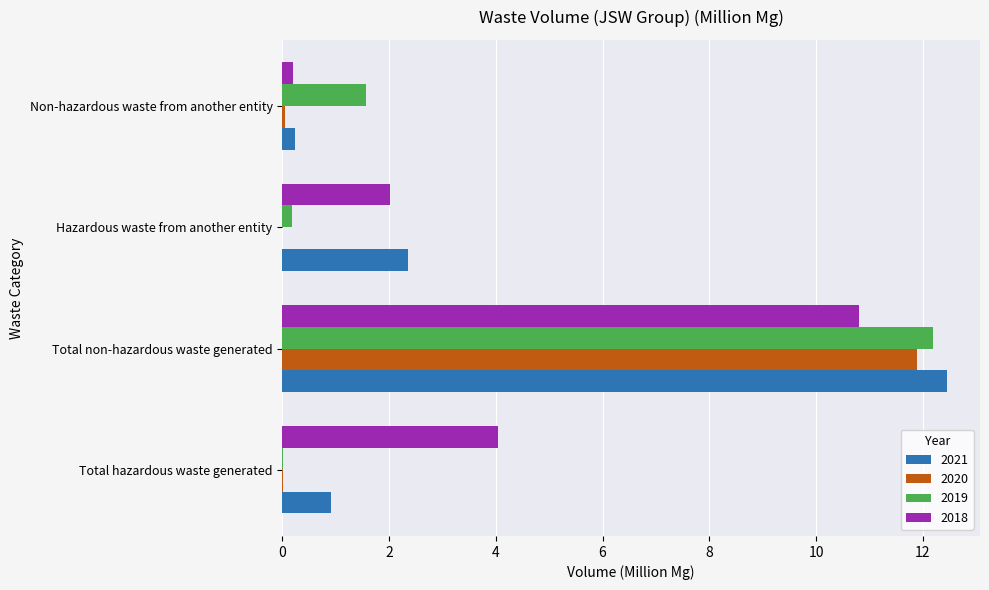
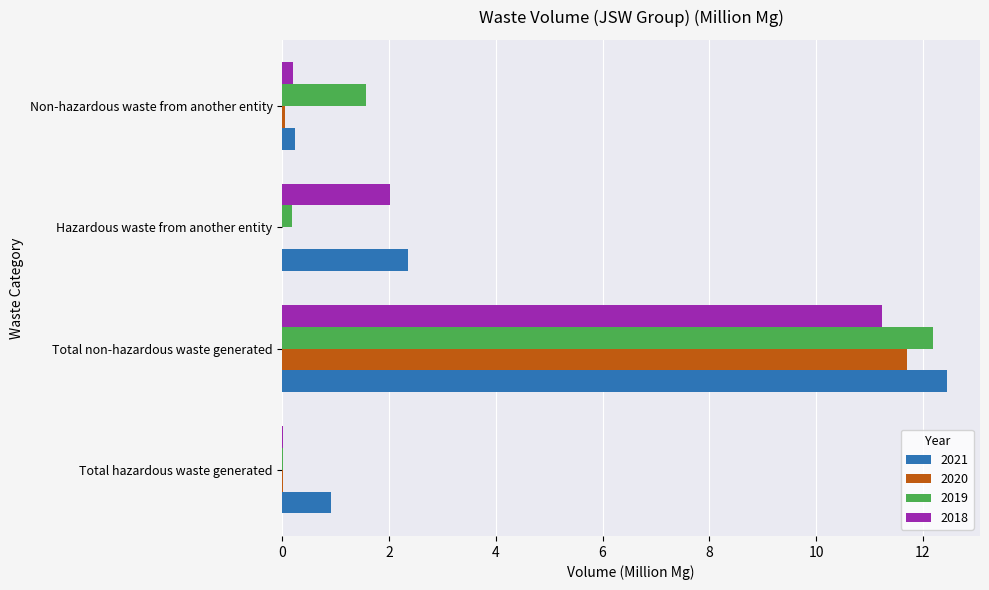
2018, Total non-hazardous waste generated: 10.8 -> 11.2
2020, Total non-hazardous waste generated: 11.9 -> 11.7
2018, Total hazardous waste generated: 4.0 -> 0.0
